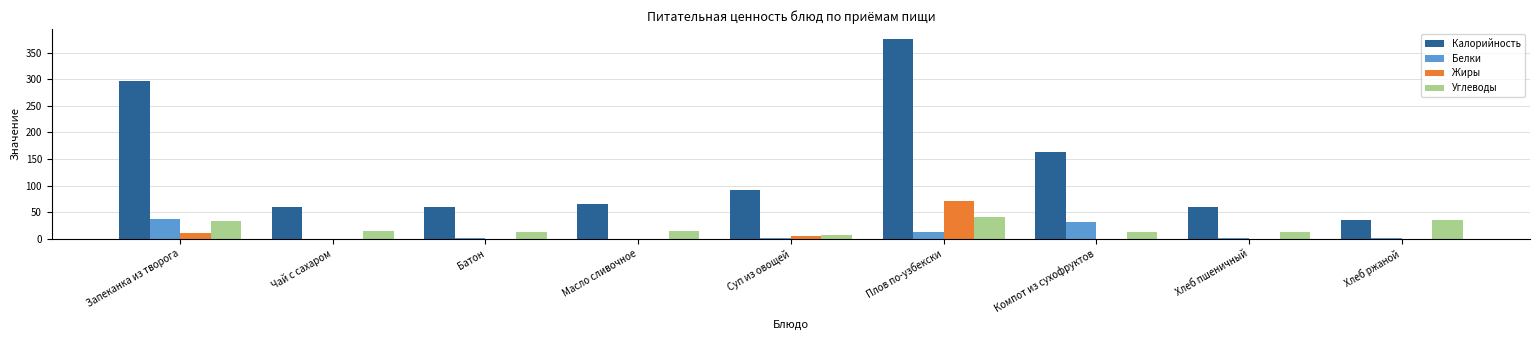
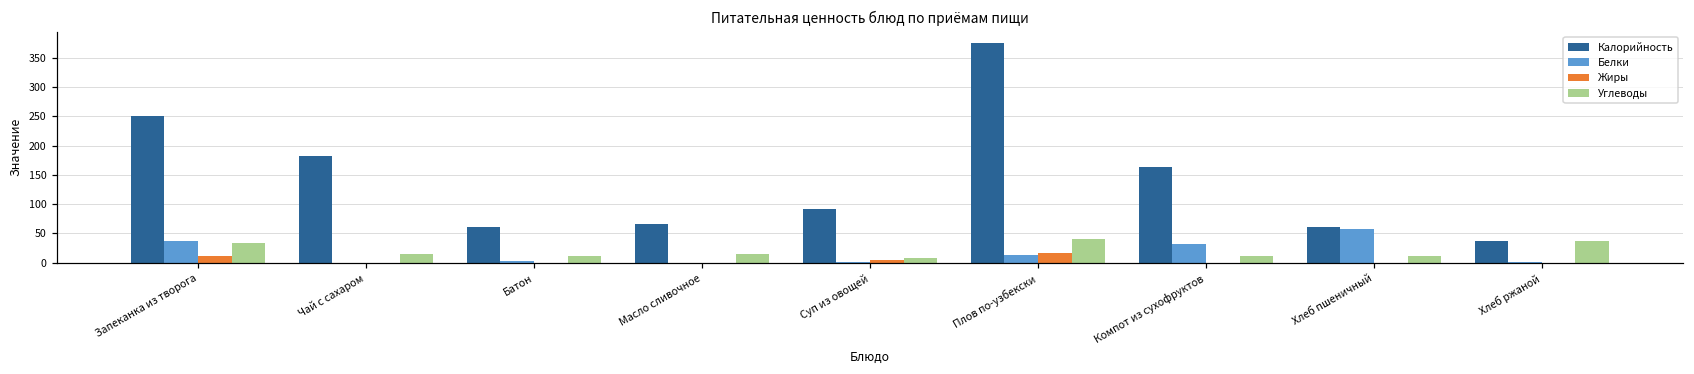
Калорийность, Запеканка из творога: 300 -> 250
Калорийность, Чай с сахаром: 60 -> 180
Жиры, Плов по-узбекски: 70 -> 20
Белки, Хлеб пшеничный: 0 -> 60
